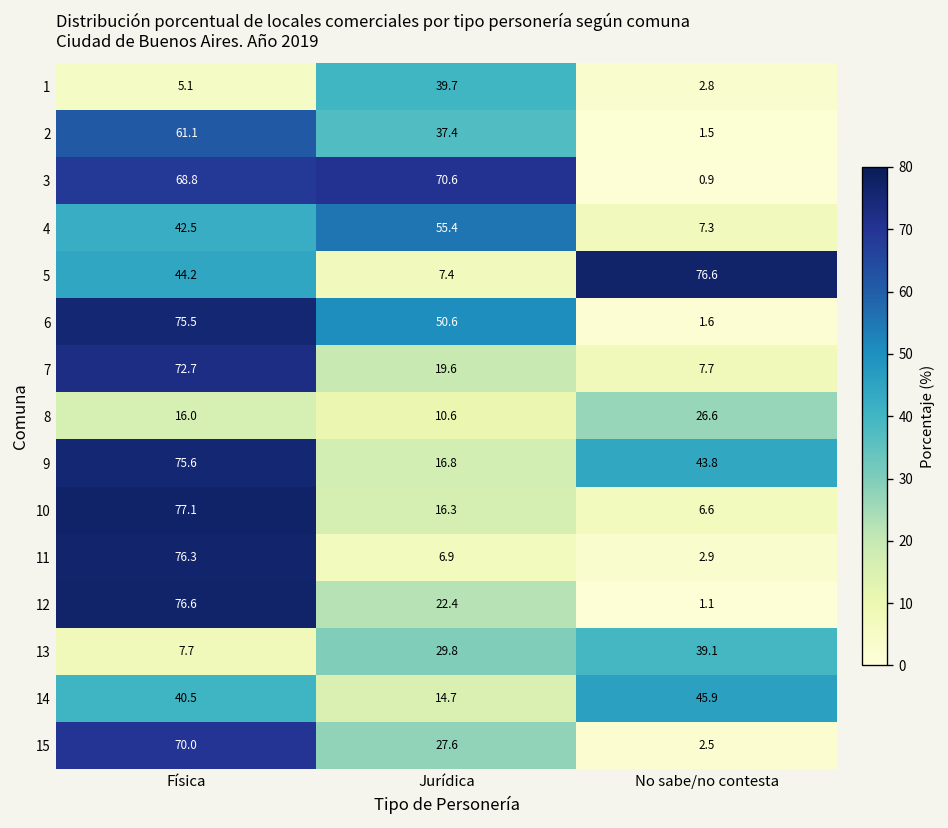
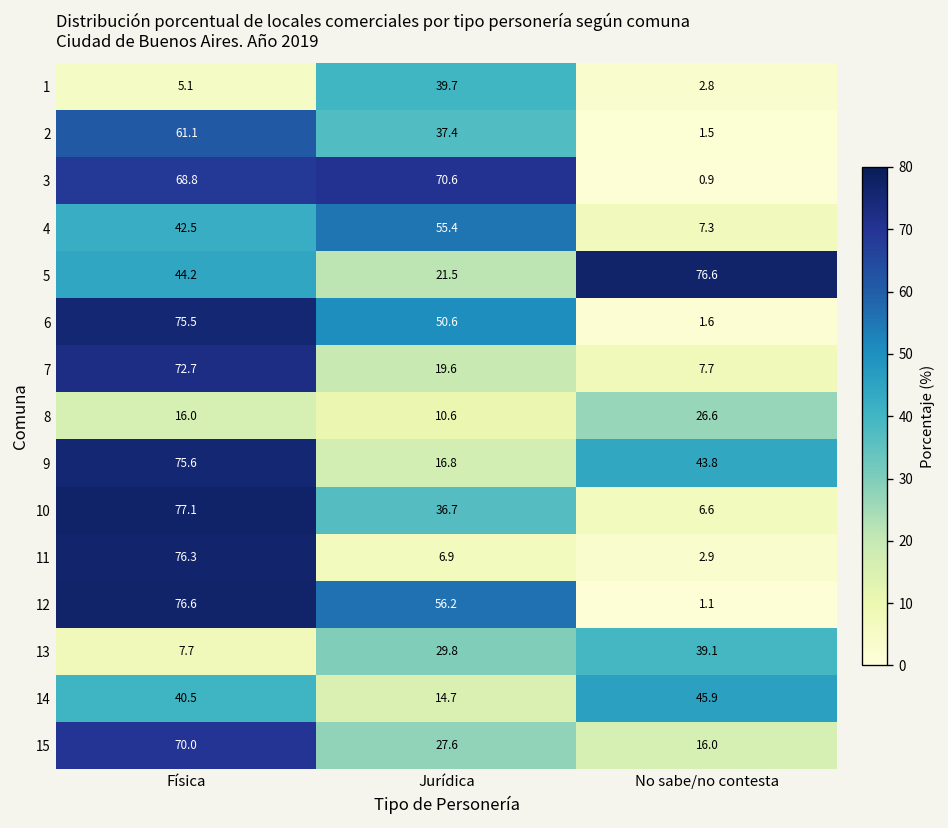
5, Jurídica: 7.4 -> 21.5
10, Jurídica: 16.3 -> 36.7
12, Jurídica: 22.4 -> 56.2
15, No sabe/no contesta: 2.5 -> 16.0
